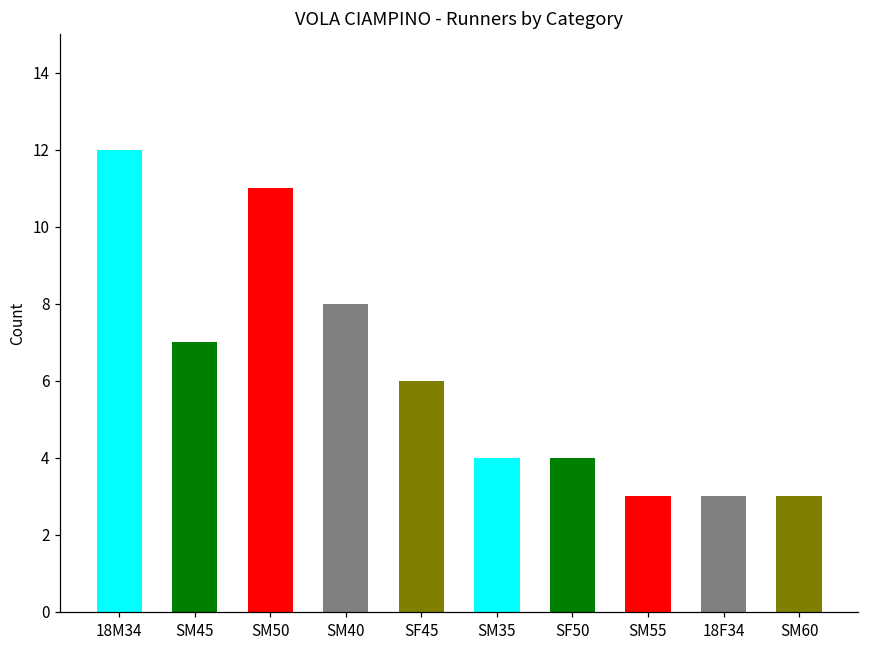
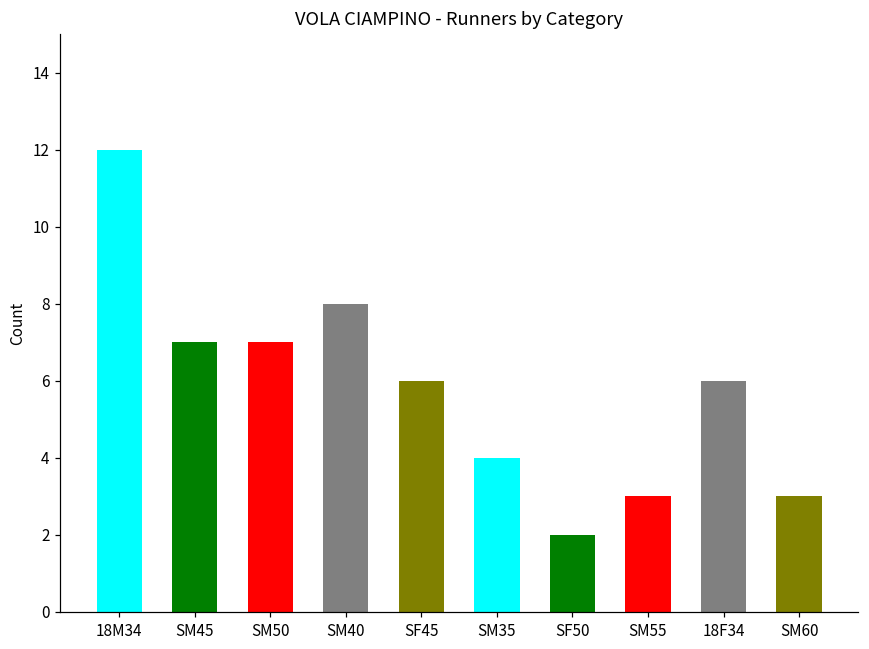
SM50: 11 -> 7
SF50: 4 -> 2
18F34: 3 -> 6
